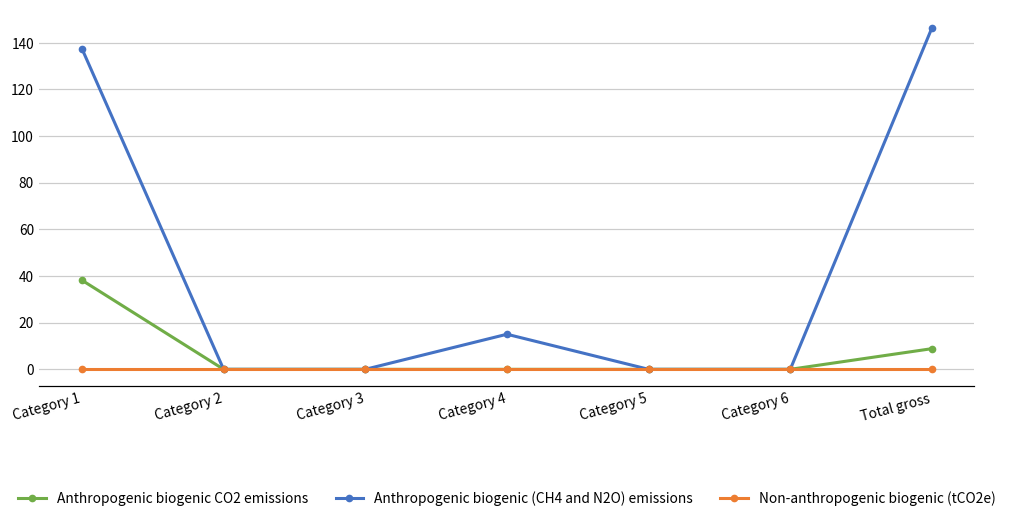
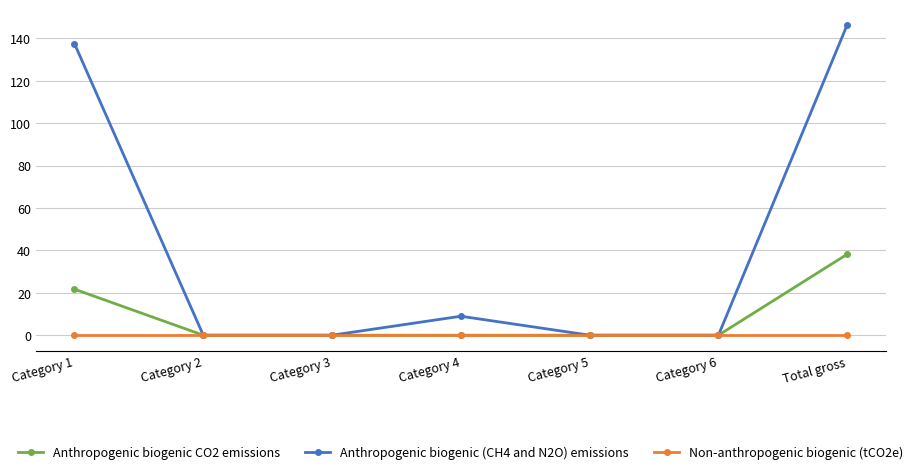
Anthropogenic biogenic CO2 emissions, Category 1: 38 -> 22
Anthropogenic biogenic (CH4 and N2O) emissions, Category 4: 15 -> 9
Anthropogenic biogenic CO2 emissions, Total gross: 9 -> 38
